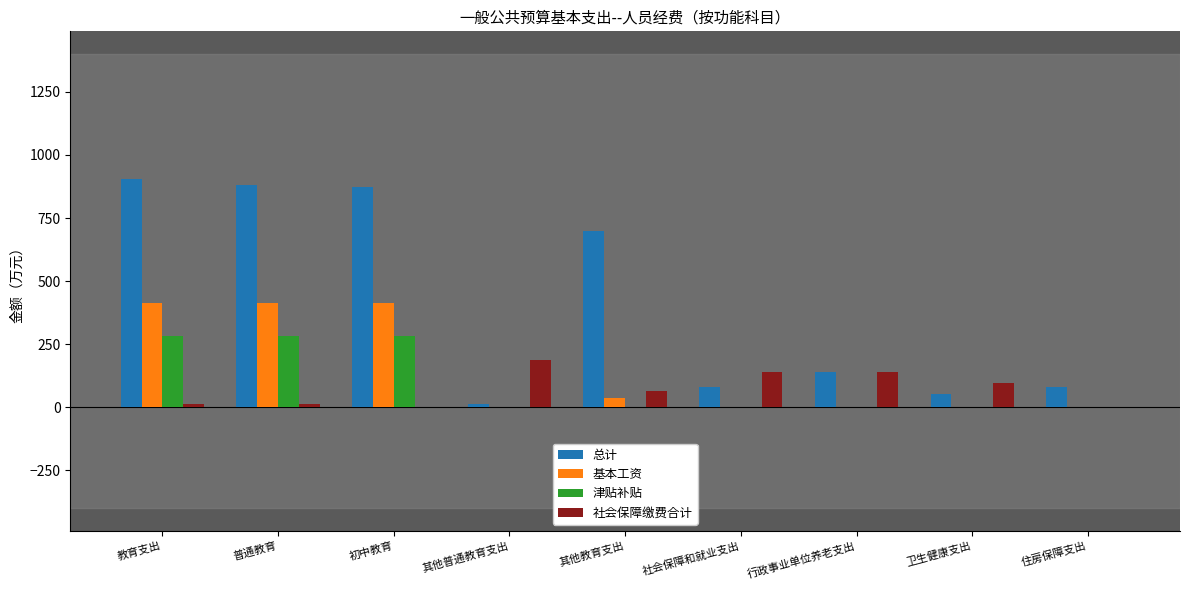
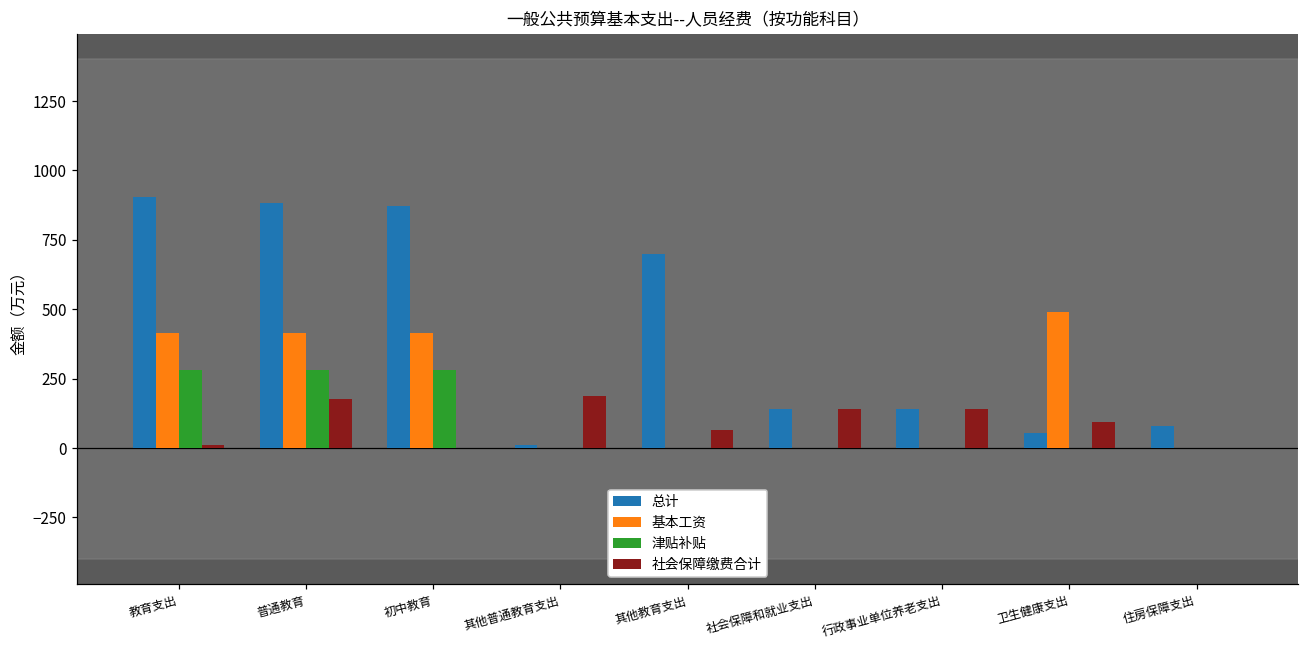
社会保障缴费合计, 普通教育: 10 -> 170
基本工资, 其他教育支出: 40 -> 0
总计, 社会保障和就业支出: 80 -> 140
基本工资, 卫生健康支出: 0 -> 490
